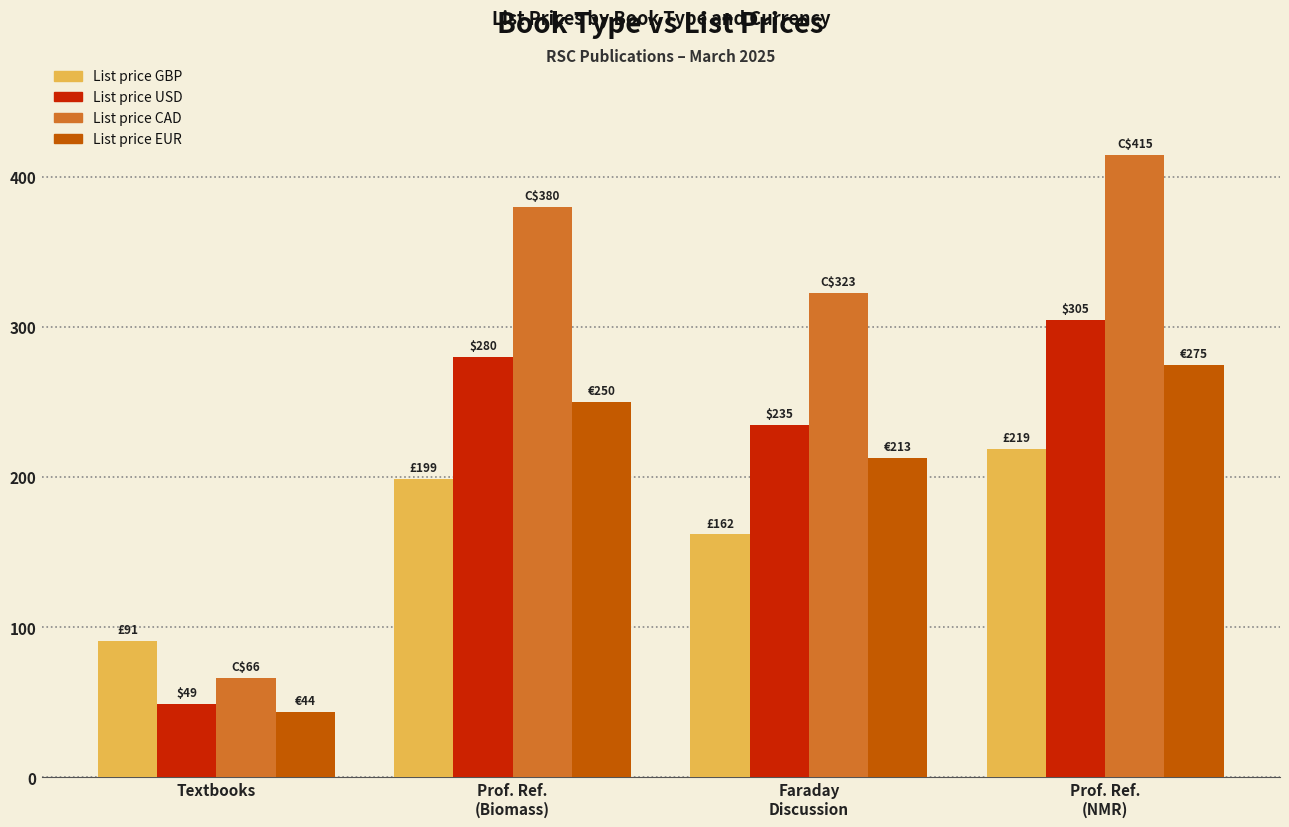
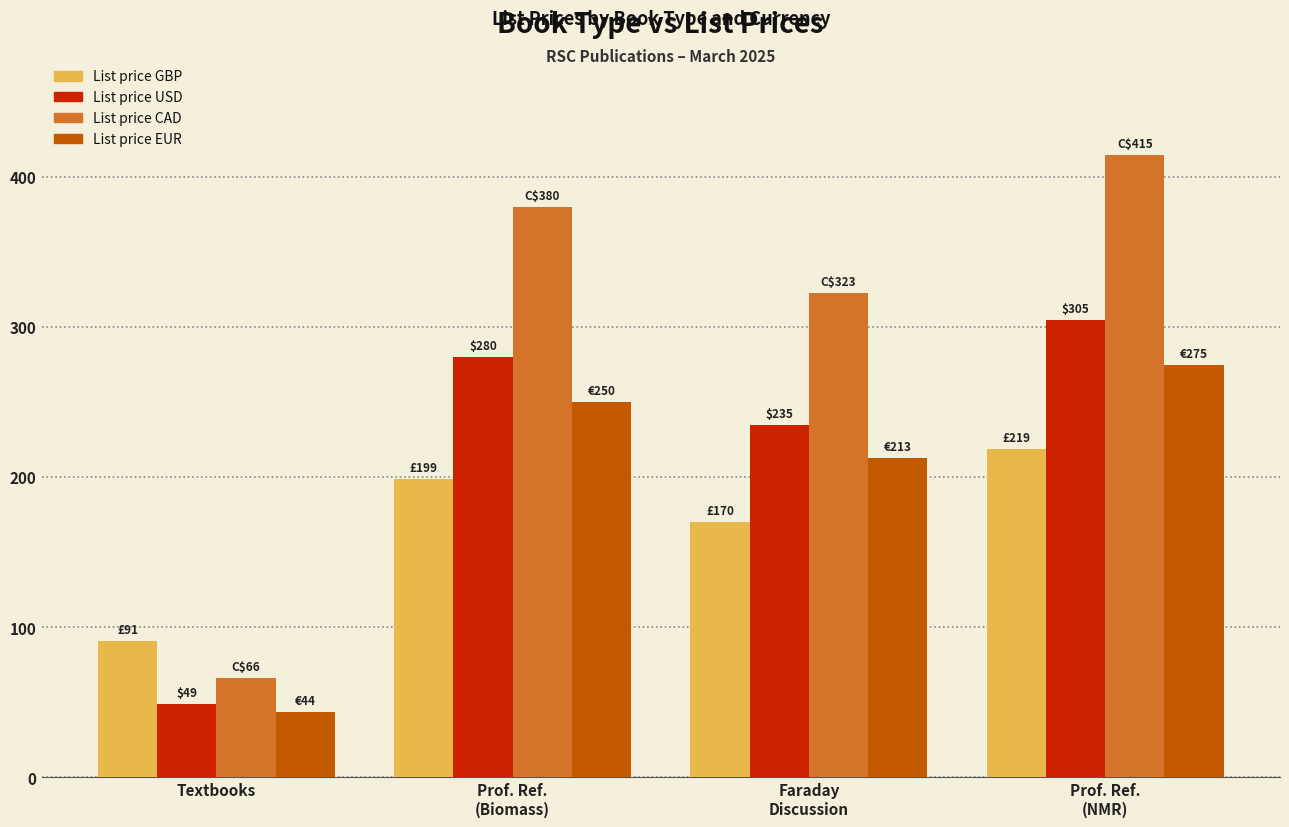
List price GBP, Faraday Discussion: £162 -> £170
